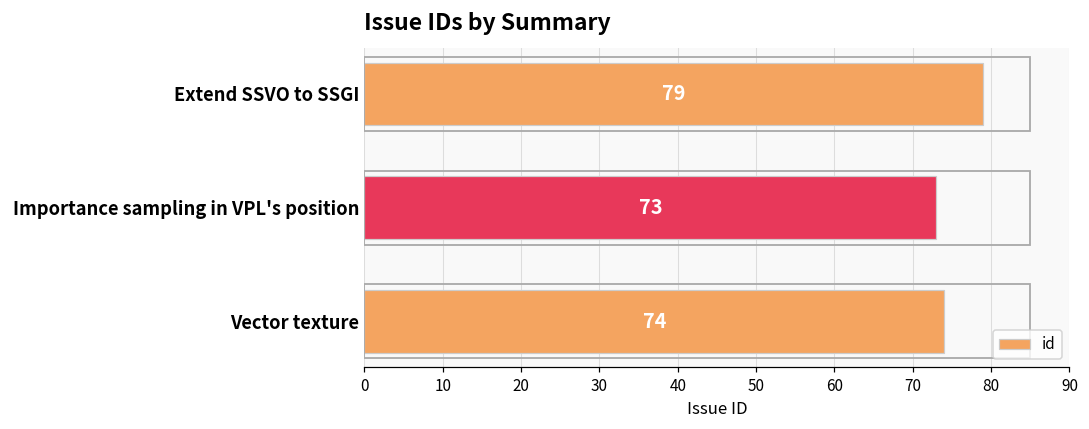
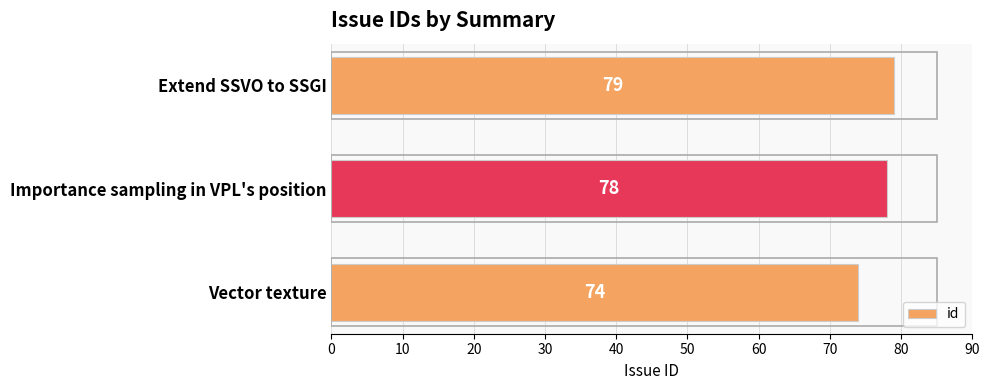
Importance sampling in VPL's position: 73 -> 78
